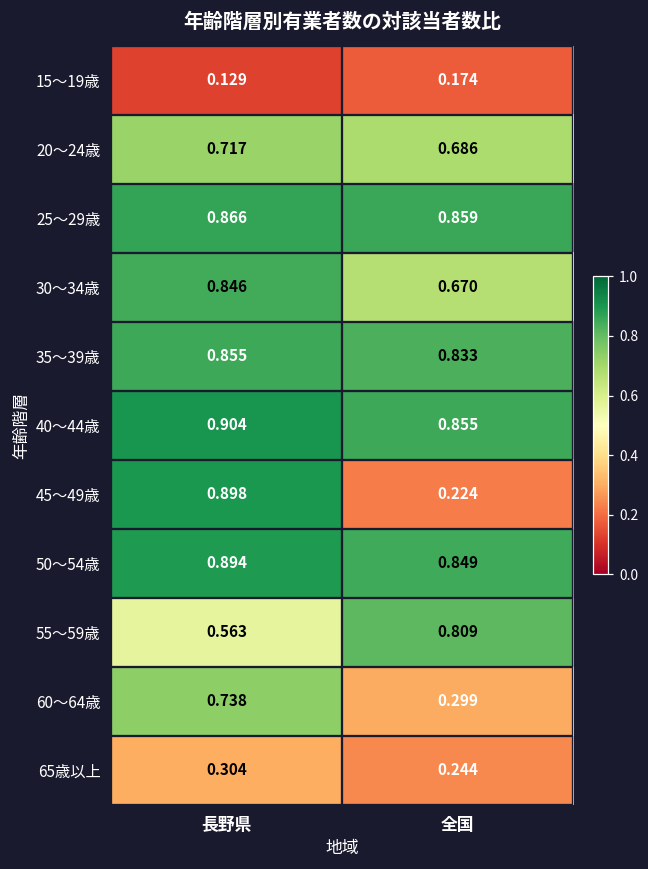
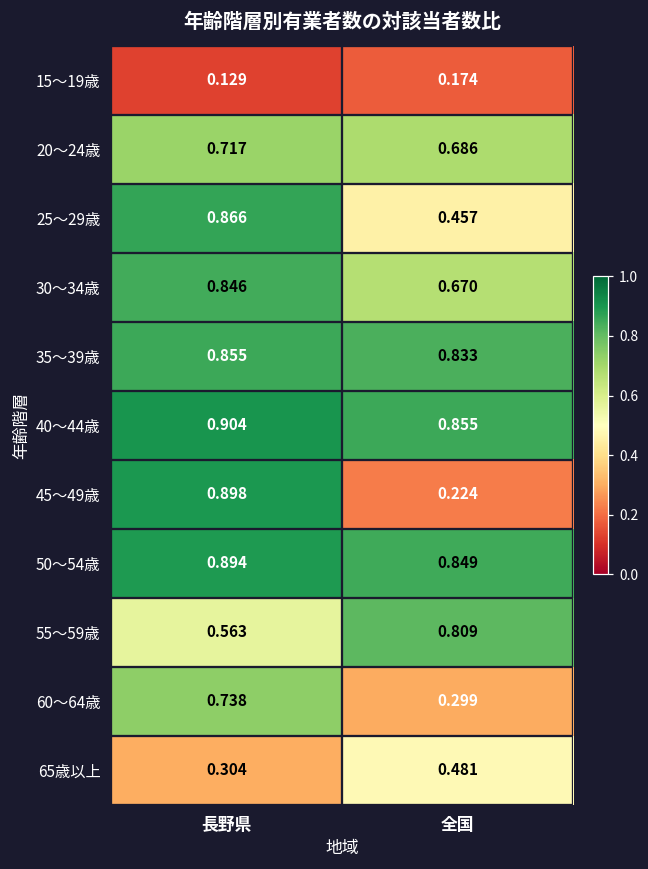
25～29歳, 全国: 0.859 -> 0.457
65歳以上, 全国: 0.244 -> 0.481
